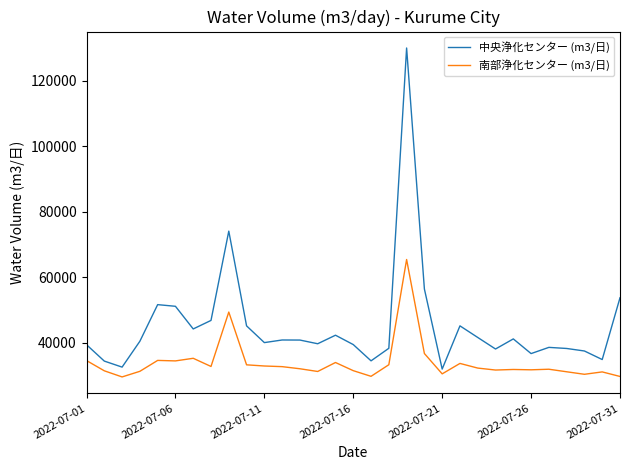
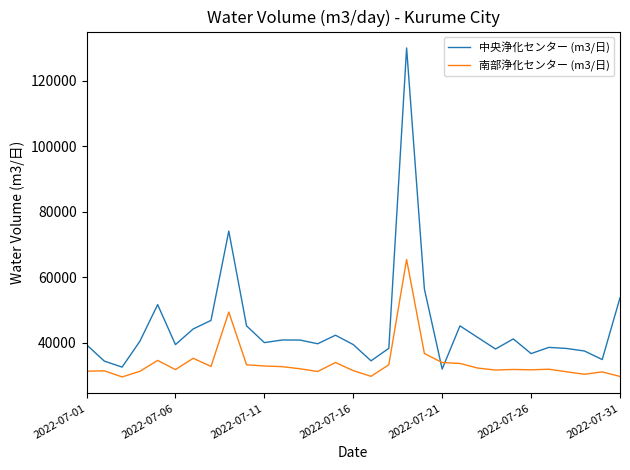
南部浄化センター (m3/日), 2022-07-01: 35000 -> 31000
中央浄化センター (m3/日), 2022-07-06: 51000 -> 39000
南部浄化センター (m3/日), 2022-07-06: 34000 -> 32000
南部浄化センター (m3/日), 2022-07-21: 31000 -> 34000
